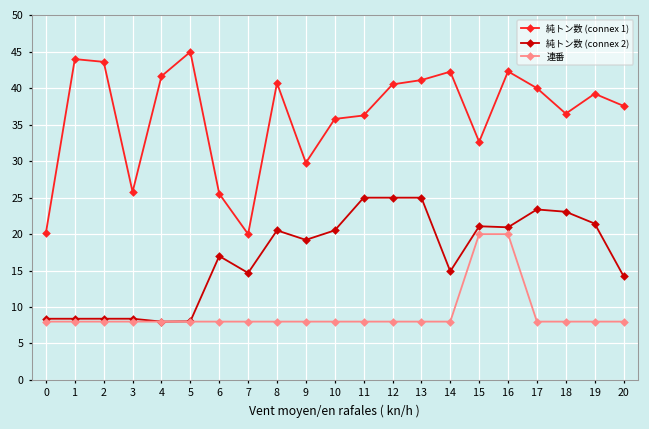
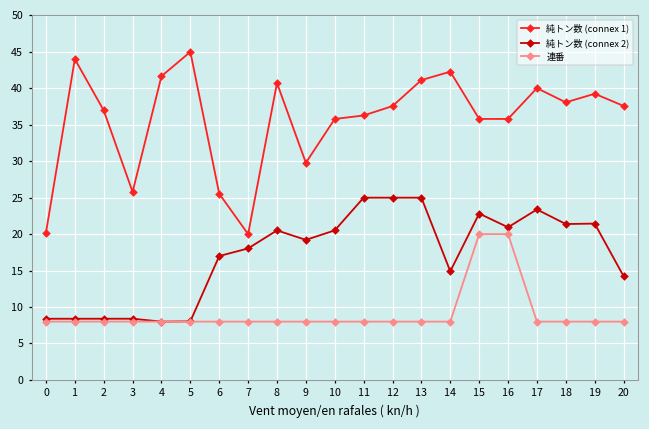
純トン数 (connex 1), 2: 44 -> 37
純トン数 (connex 2), 7: 15 -> 18
純トン数 (connex 1), 12: 41 -> 38
純トン数 (connex 1), 15: 33 -> 36
純トン数 (connex 2), 15: 21 -> 23
純トン数 (connex 1), 16: 42 -> 36
純トン数 (connex 1), 18: 37 -> 38
純トン数 (connex 2), 18: 23 -> 21
